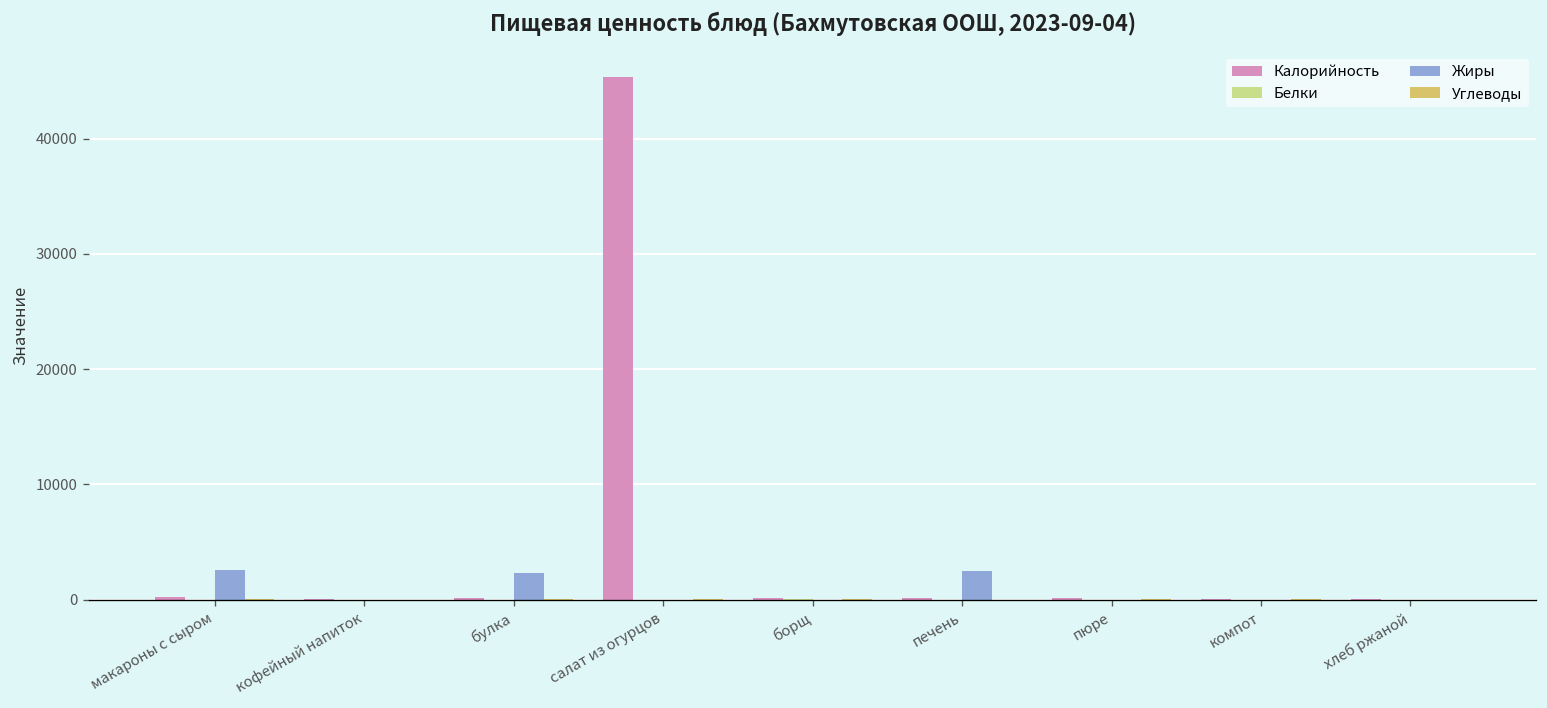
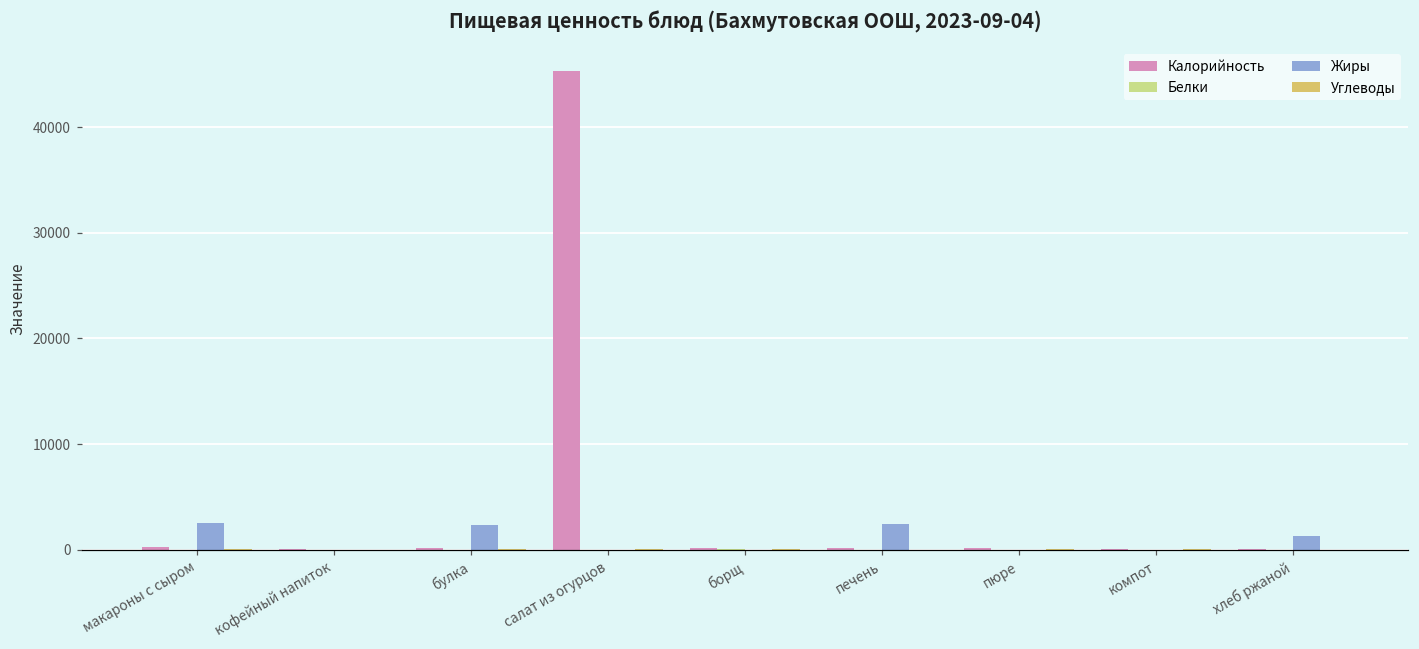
Жиры, хлеб ржаной: 0 -> 1000
